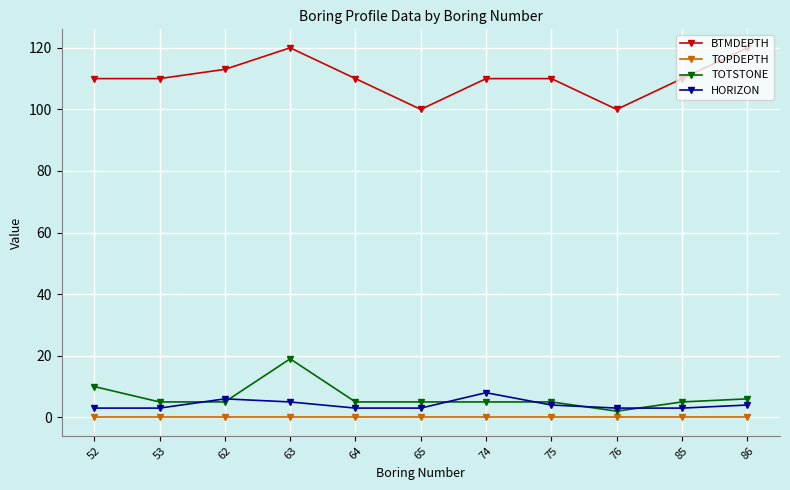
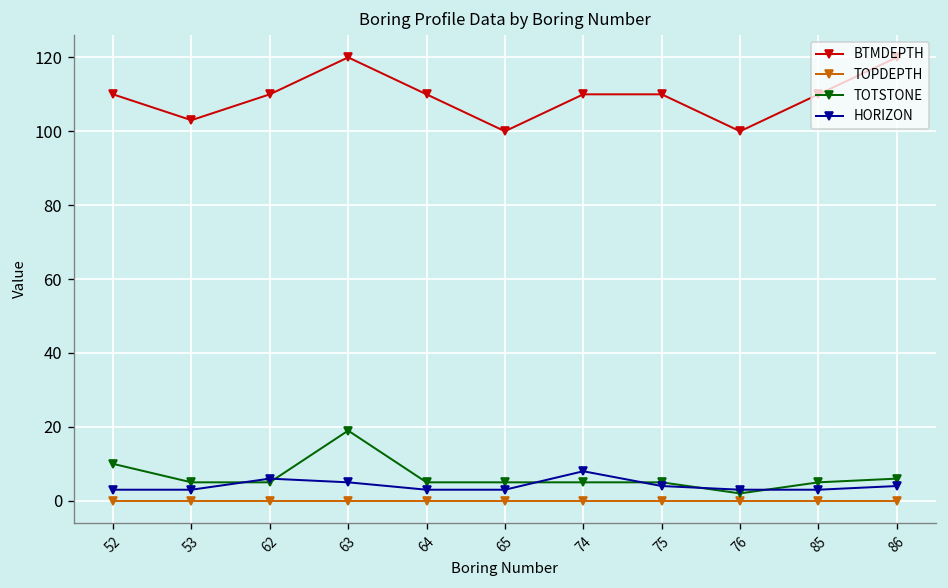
BTMDEPTH, 53: 110 -> 103
BTMDEPTH, 62: 113 -> 110
